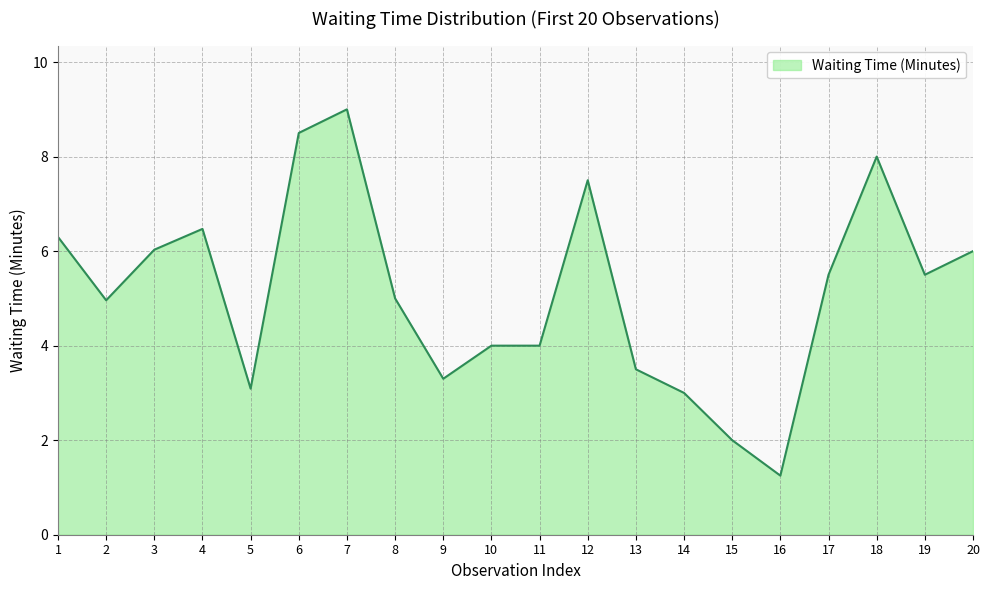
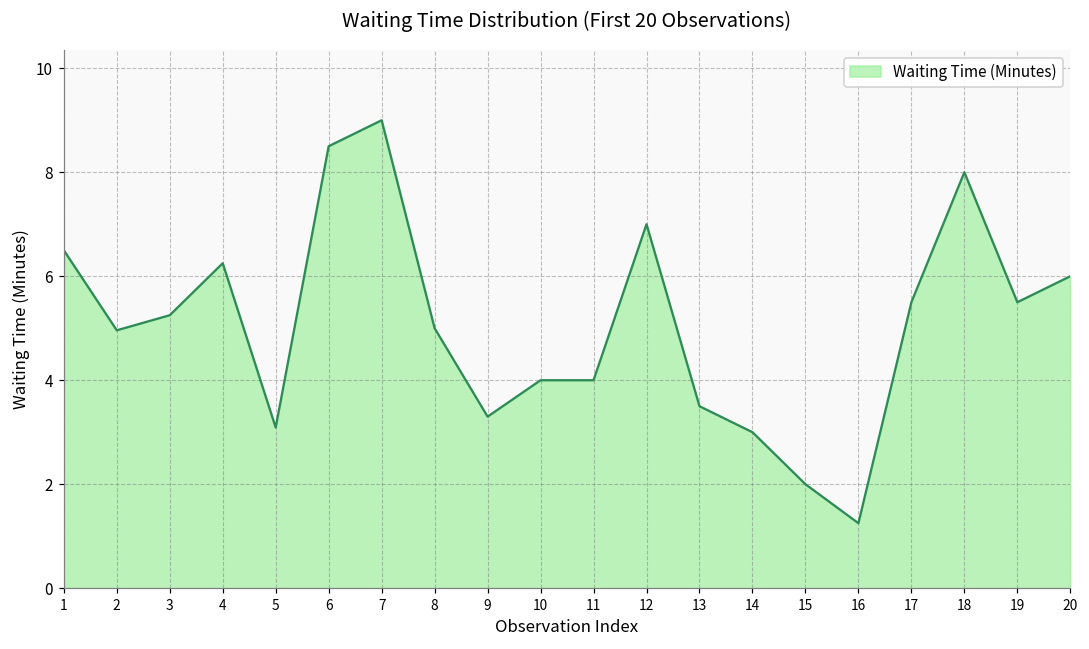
1: 6.3 -> 6.5
3: 6.0 -> 5.3
4: 6.5 -> 6.3
12: 7.5 -> 7.0
